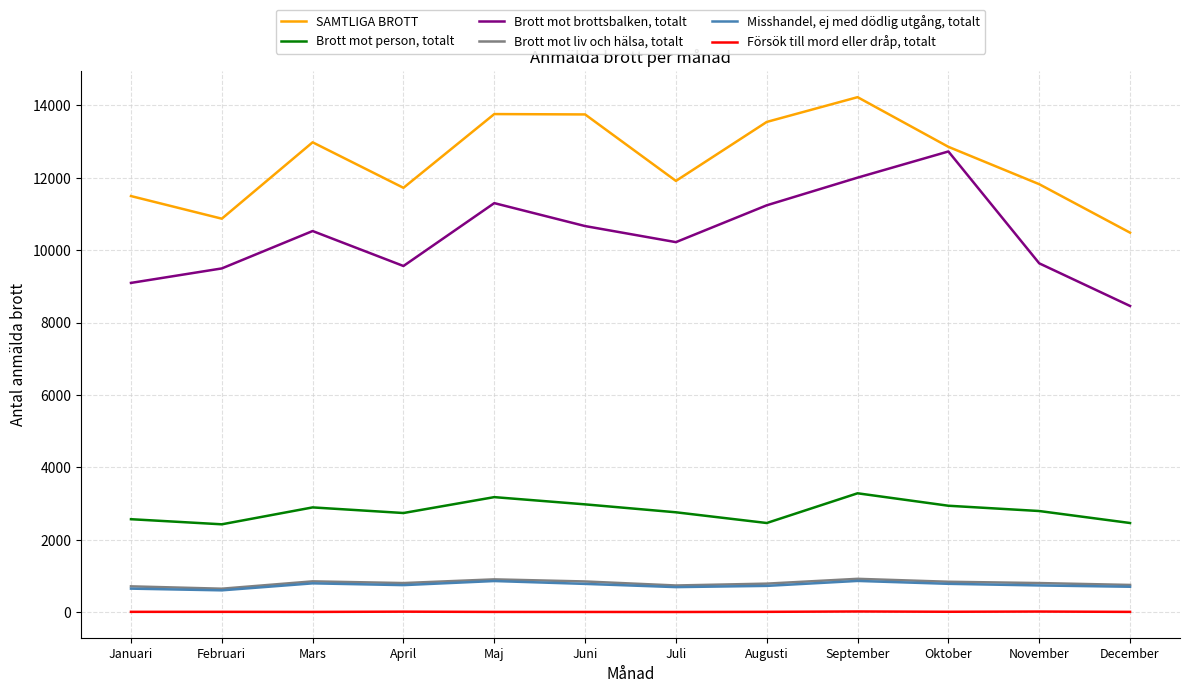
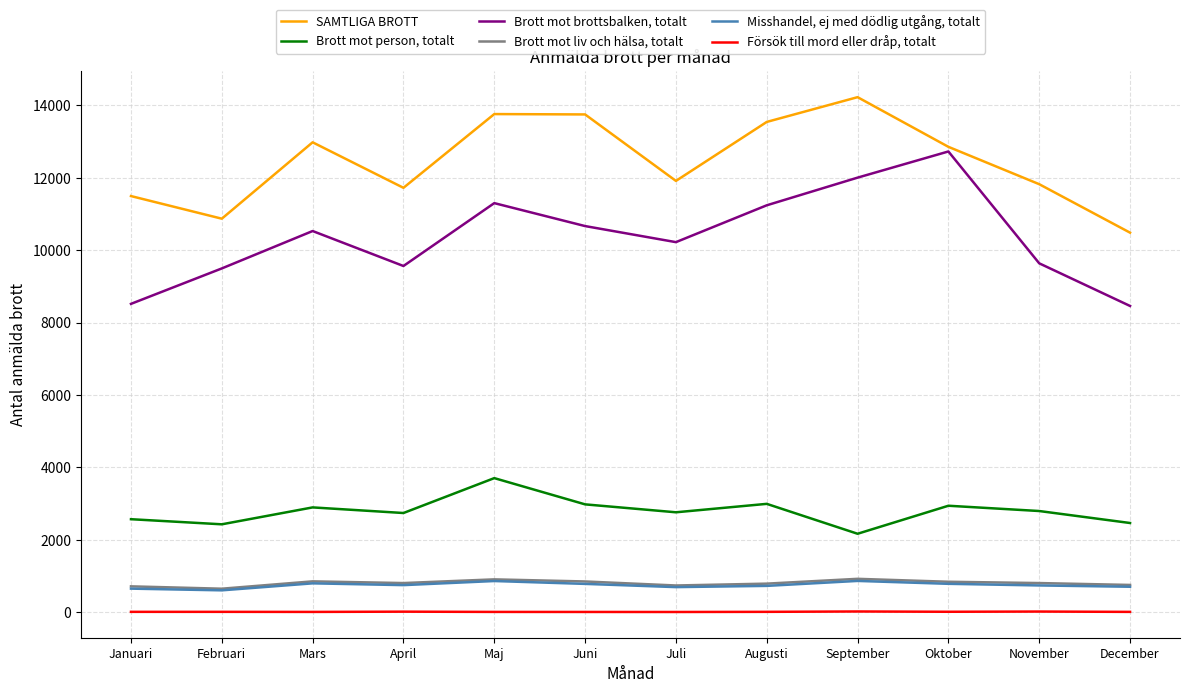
Brott mot brottsbalken, totalt, Januari: 9100 -> 8500
Brott mot person, totalt, Maj: 3200 -> 3700
Brott mot person, totalt, Augusti: 2500 -> 3000
Brott mot person, totalt, September: 3300 -> 2200
